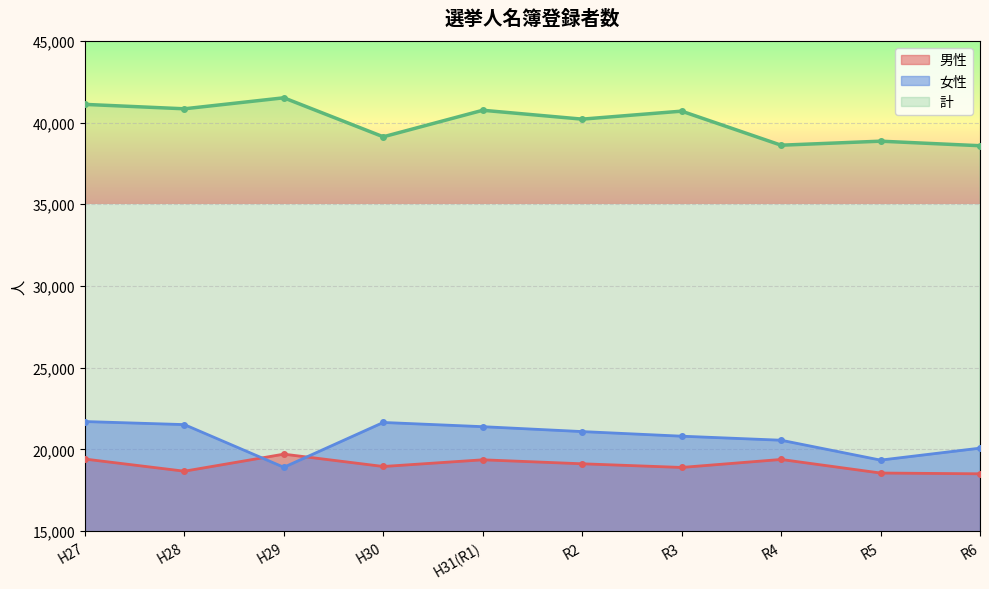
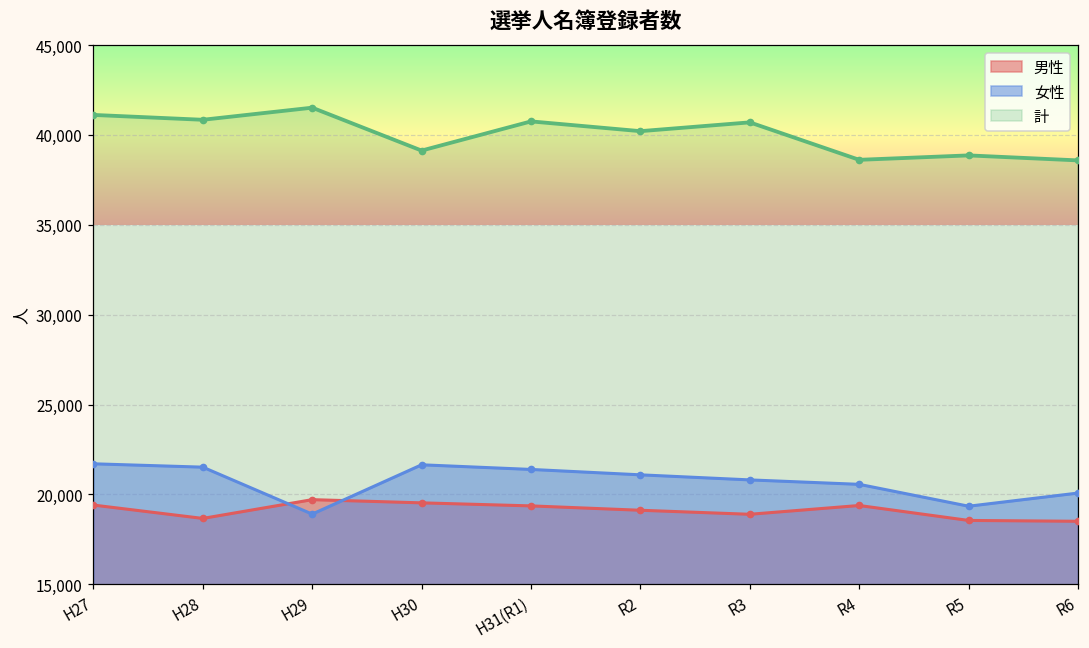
男性, H30: 19,000 -> 19,500
